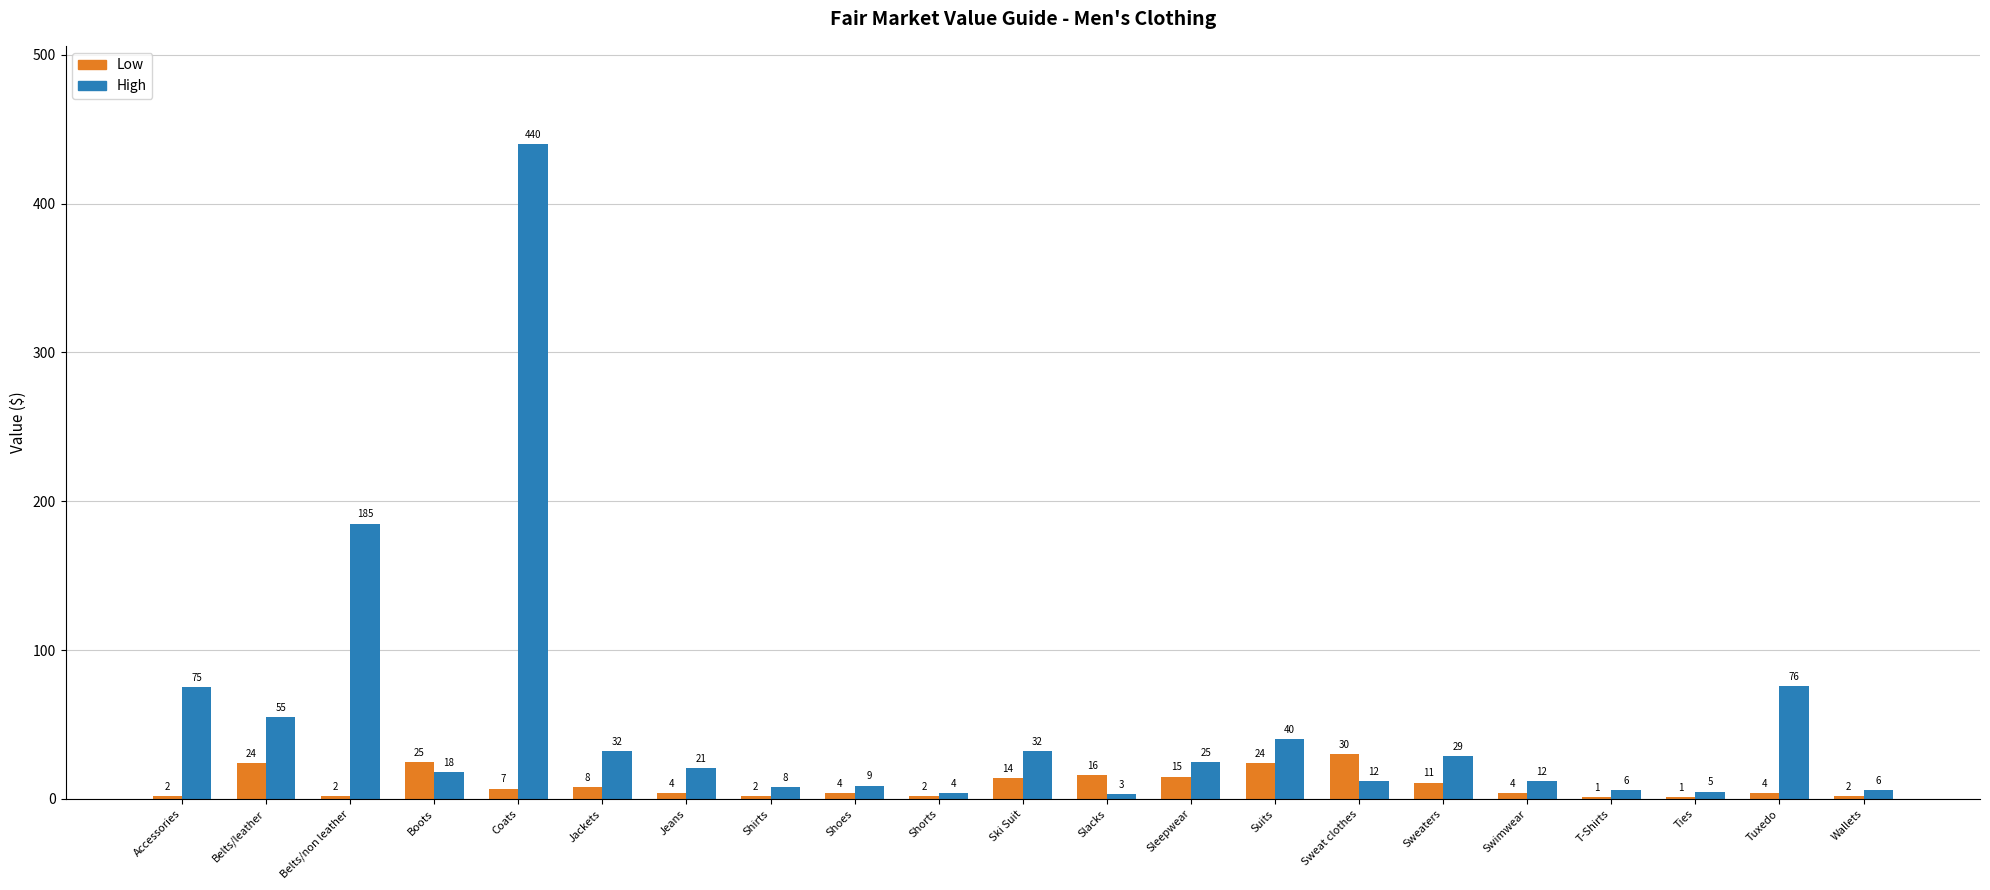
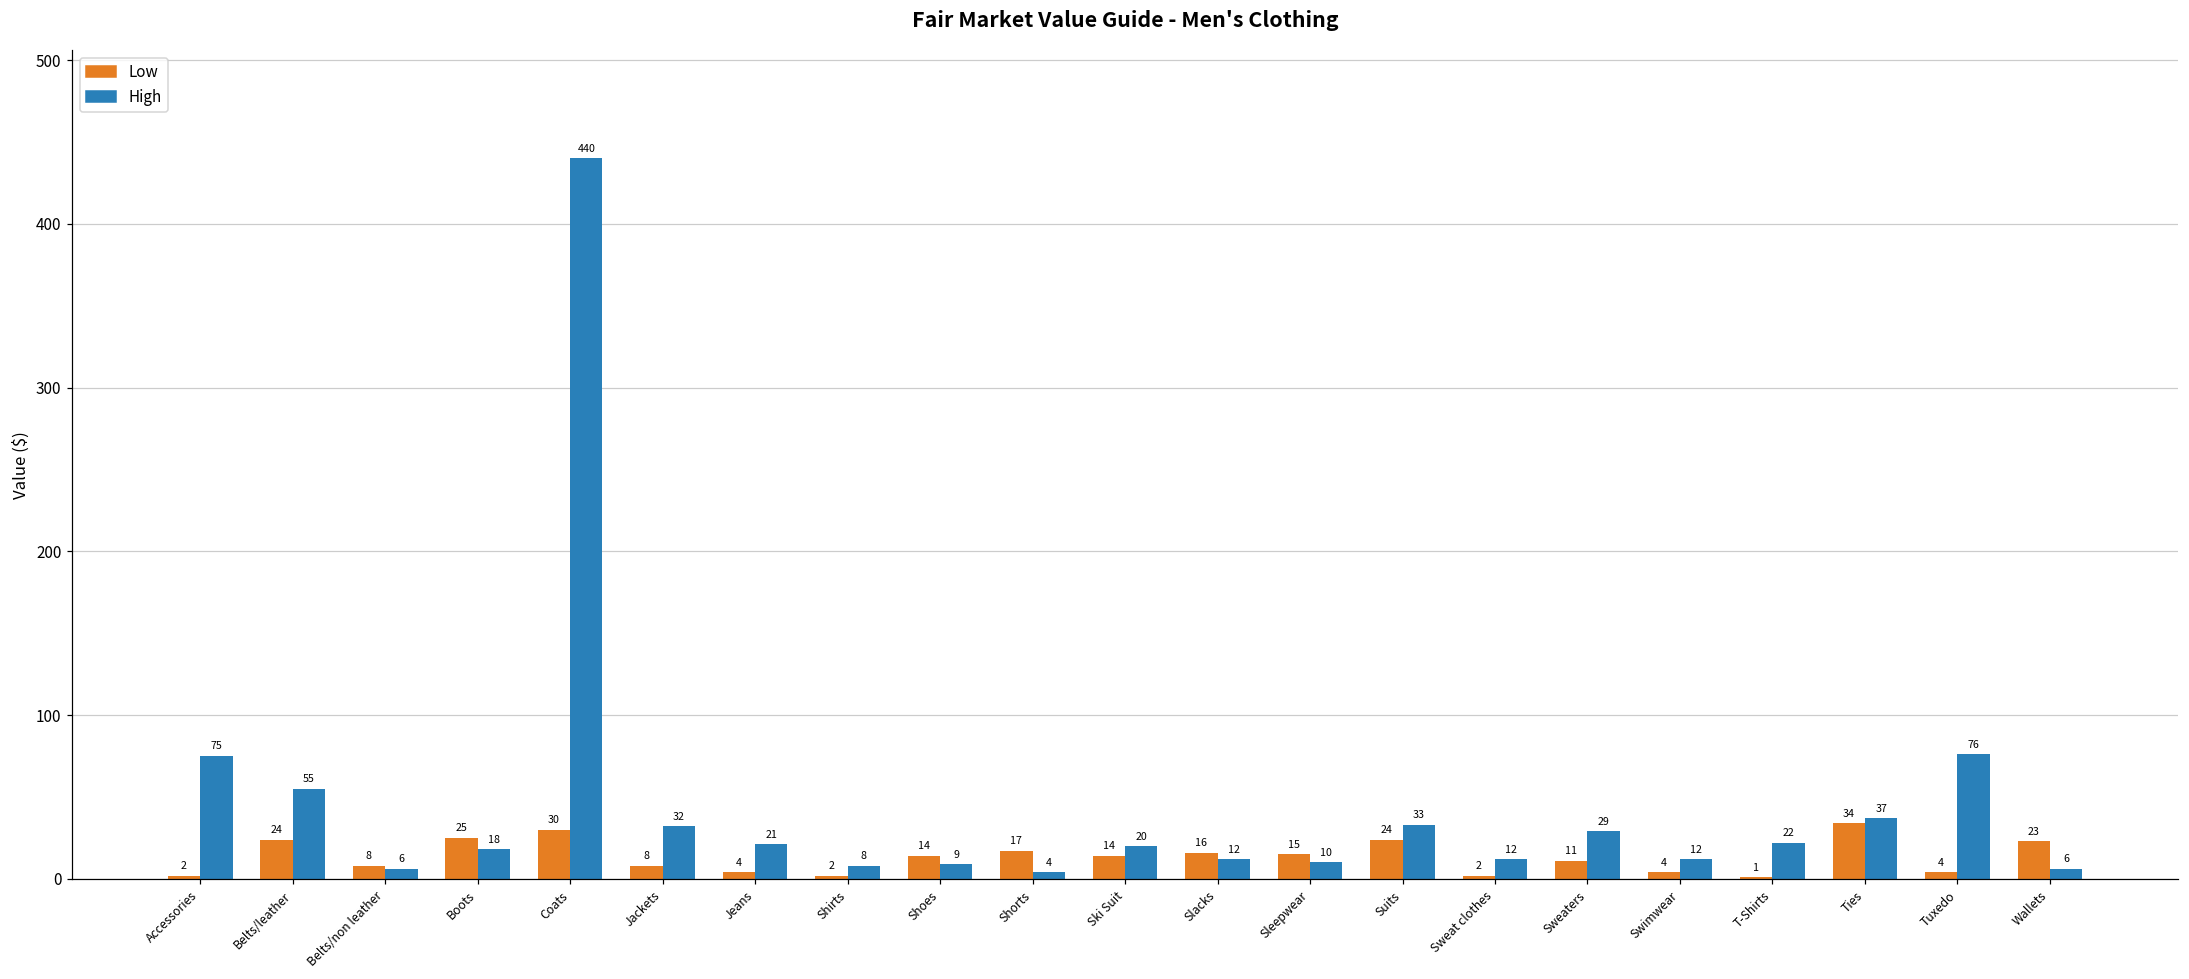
Low, Belts/non leather: 2 -> 8
High, Belts/non leather: 185 -> 6
Low, Coats: 7 -> 30
Low, Shoes: 4 -> 14
Low, Shorts: 2 -> 17
High, Ski Suit: 32 -> 20
High, Slacks: 3 -> 12
High, Sleepwear: 25 -> 10
High, Suits: 40 -> 33
Low, Sweat clothes: 30 -> 2
High, T-Shirts: 6 -> 22
Low, Ties: 1 -> 34
High, Ties: 5 -> 37
Low, Wallets: 2 -> 23
